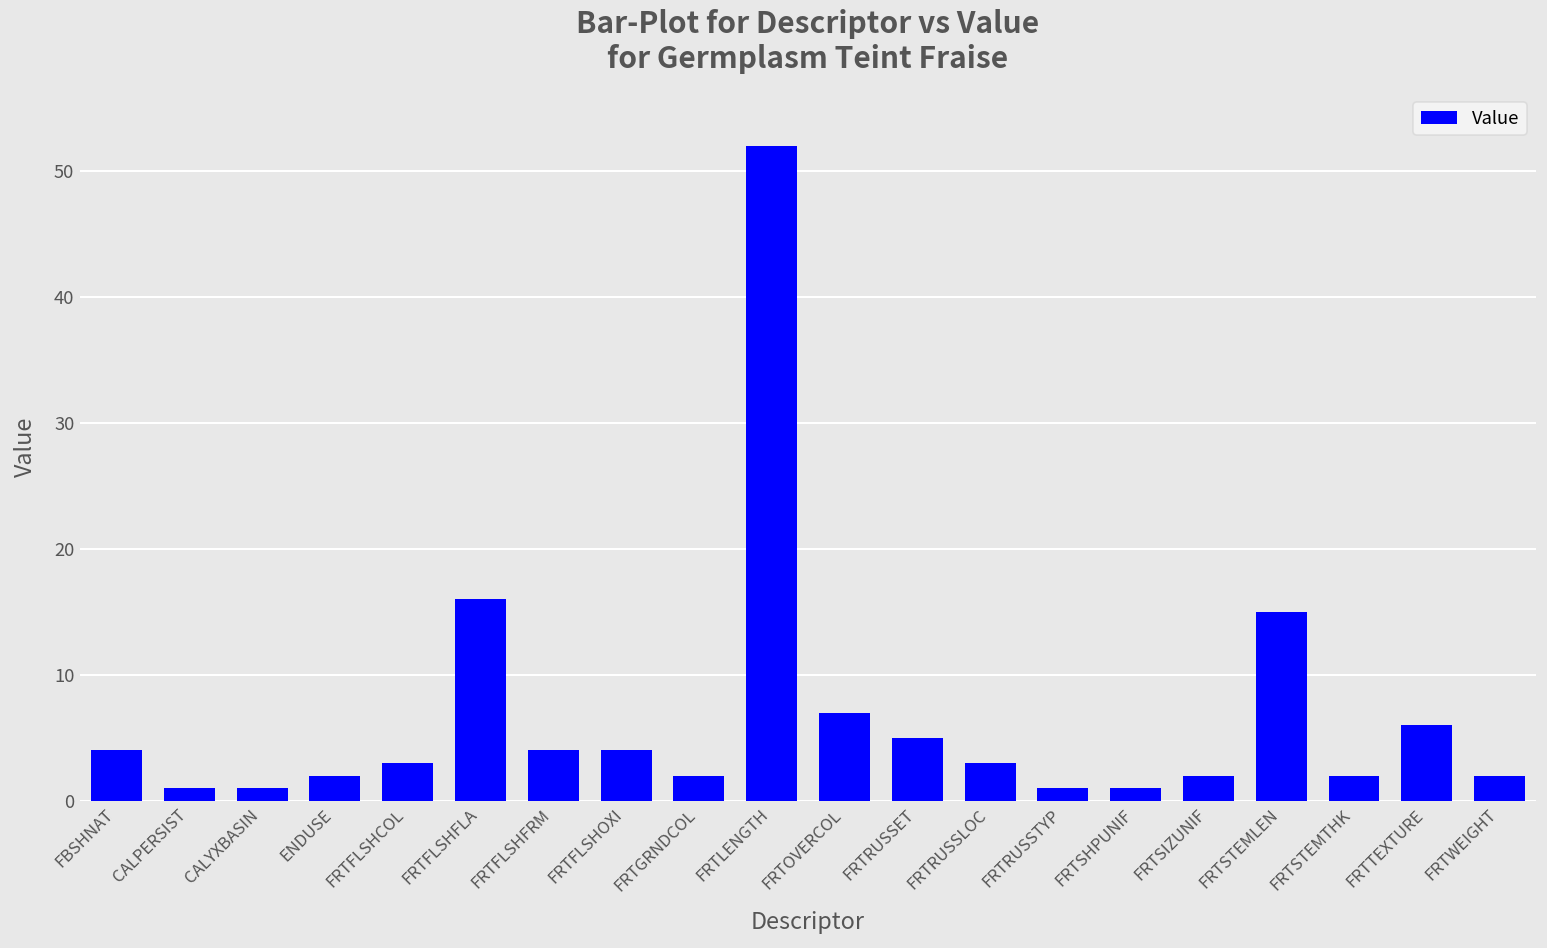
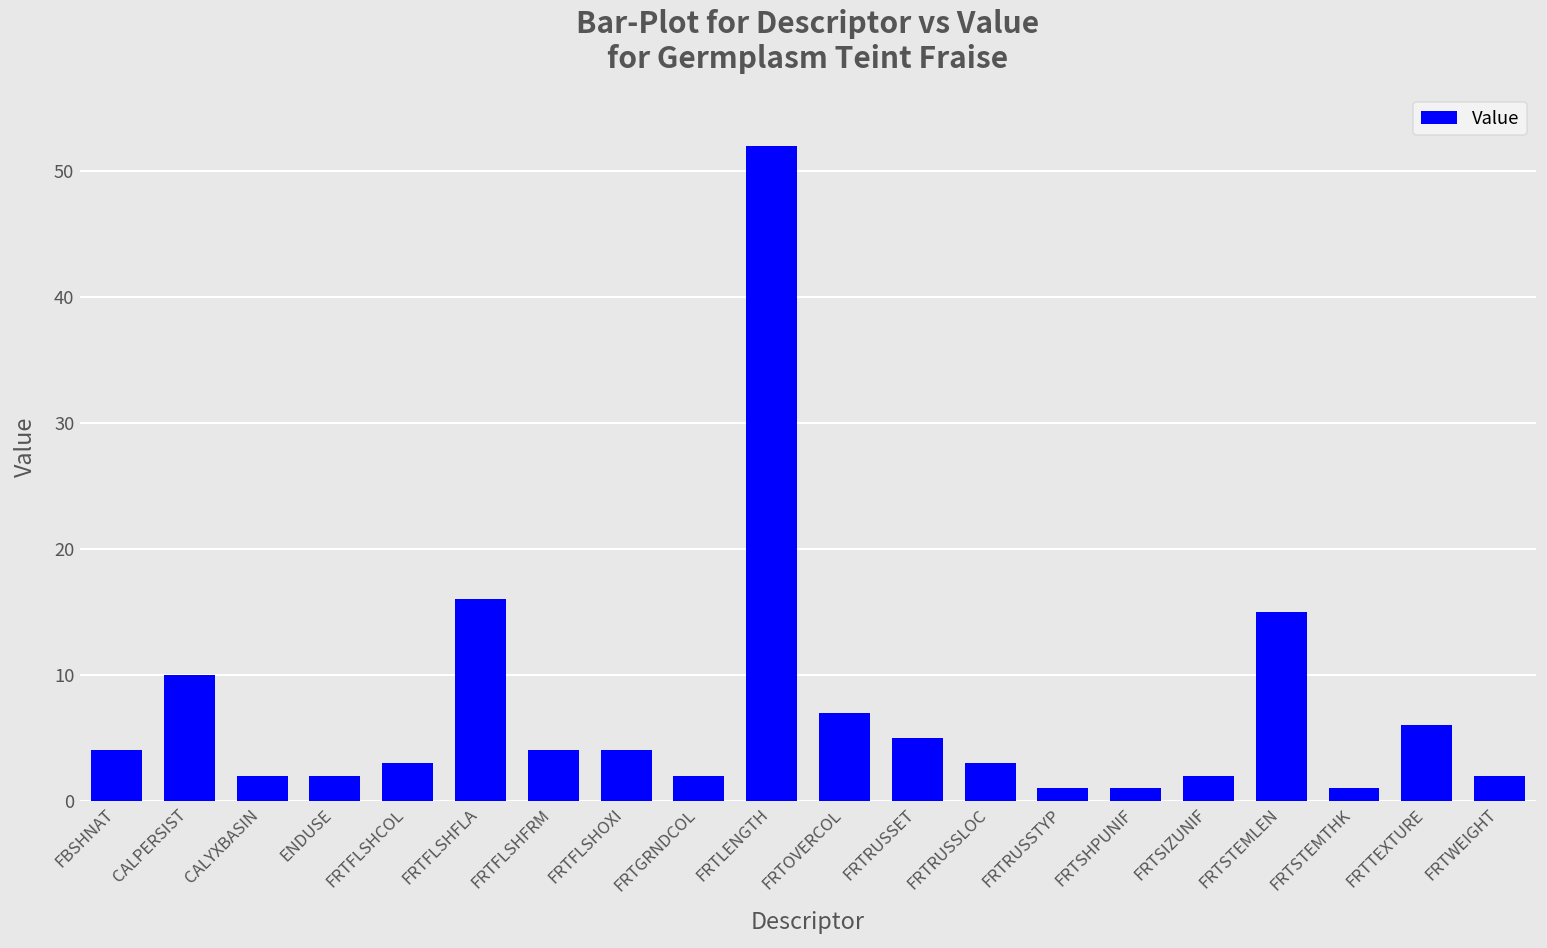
CALPERSIST: 1 -> 10
CALYXBASIN: 1 -> 2
FRTSTEMTHK: 2 -> 1
